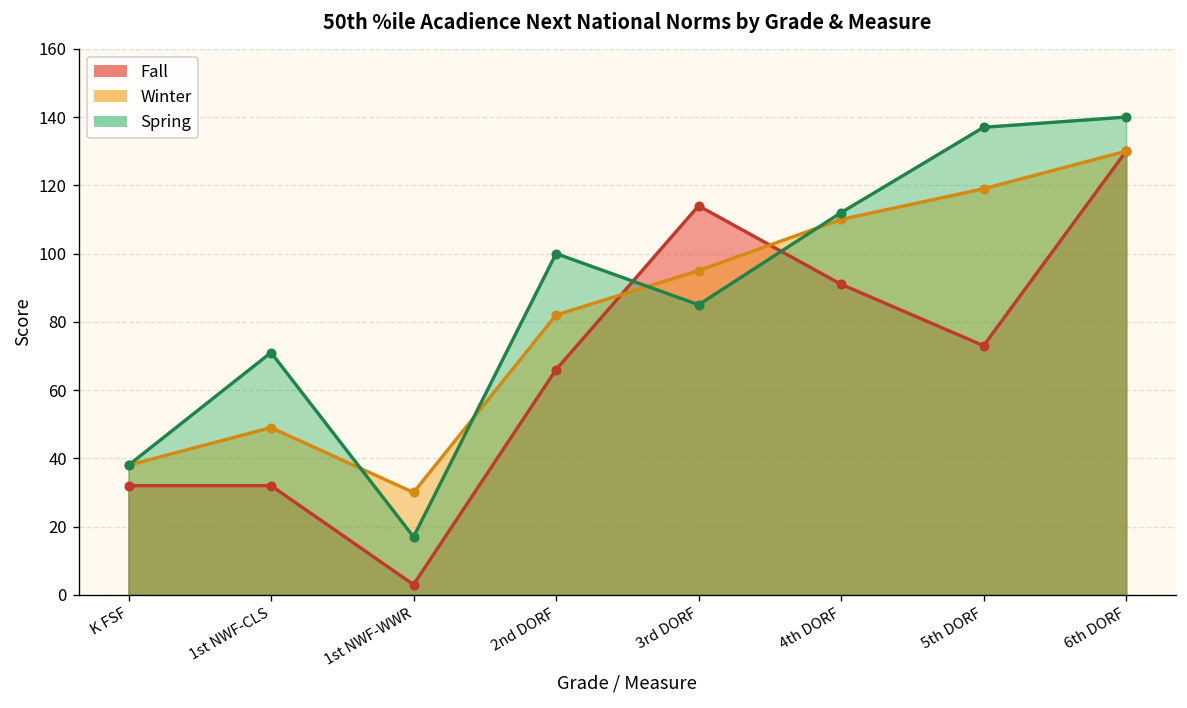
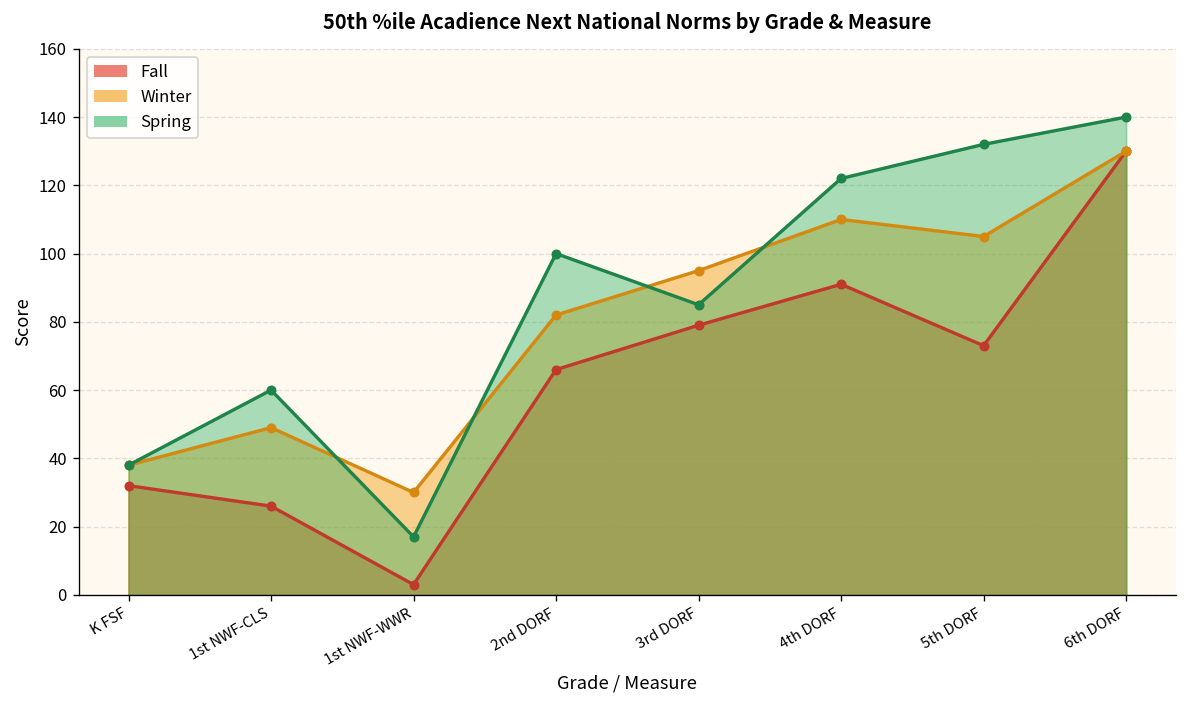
Fall, 1st NWF-CLS: 32 -> 26
Spring, 1st NWF-CLS: 71 -> 60
Fall, 3rd DORF: 114 -> 79
Spring, 4th DORF: 112 -> 122
Winter, 5th DORF: 119 -> 105
Spring, 5th DORF: 137 -> 132
